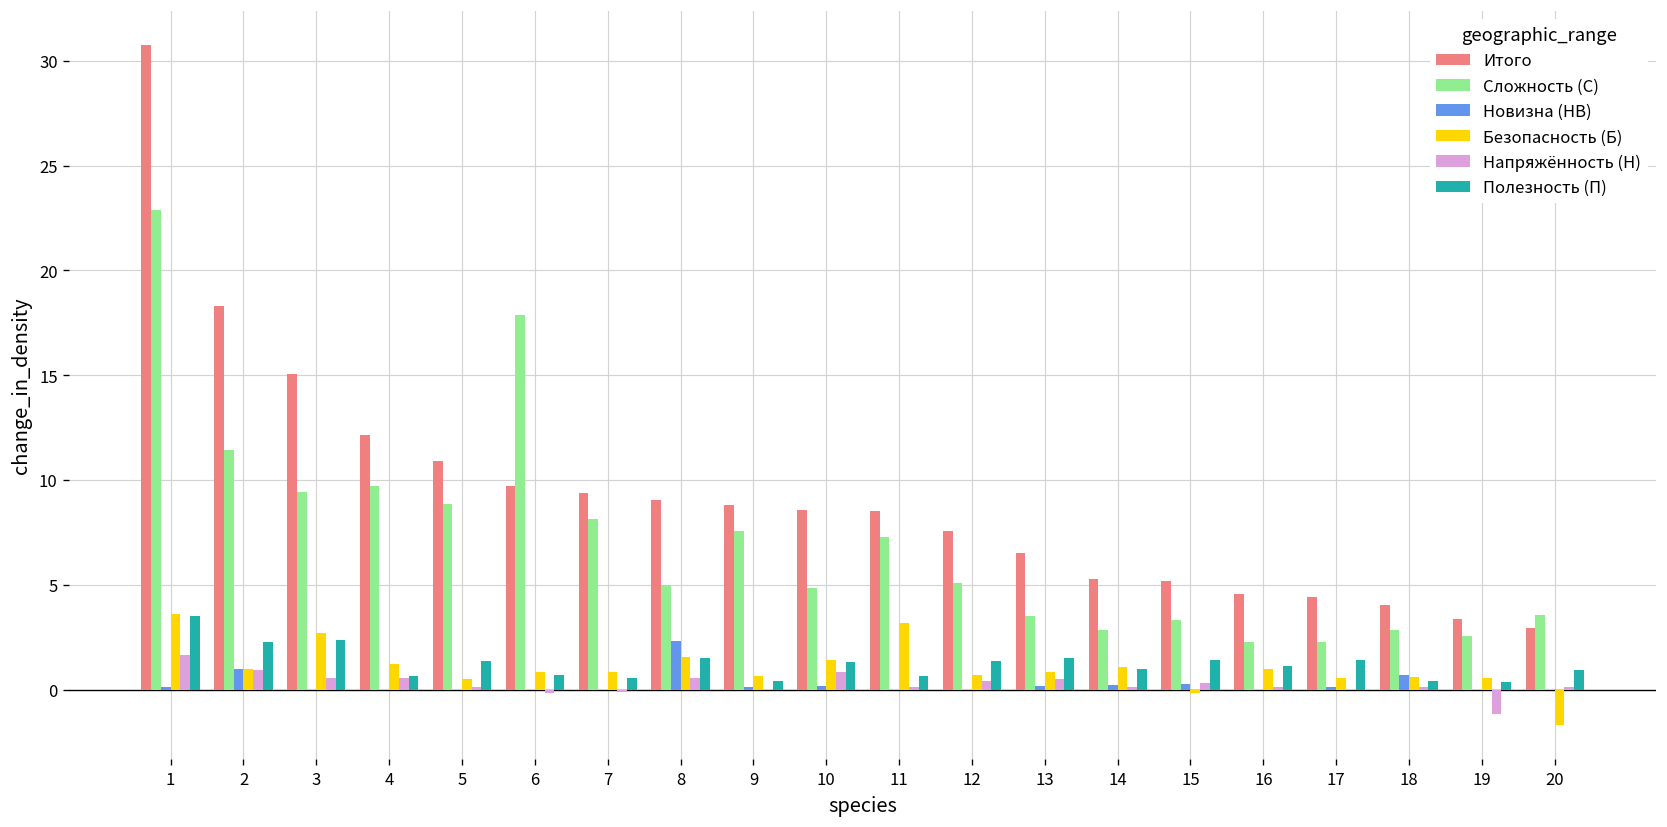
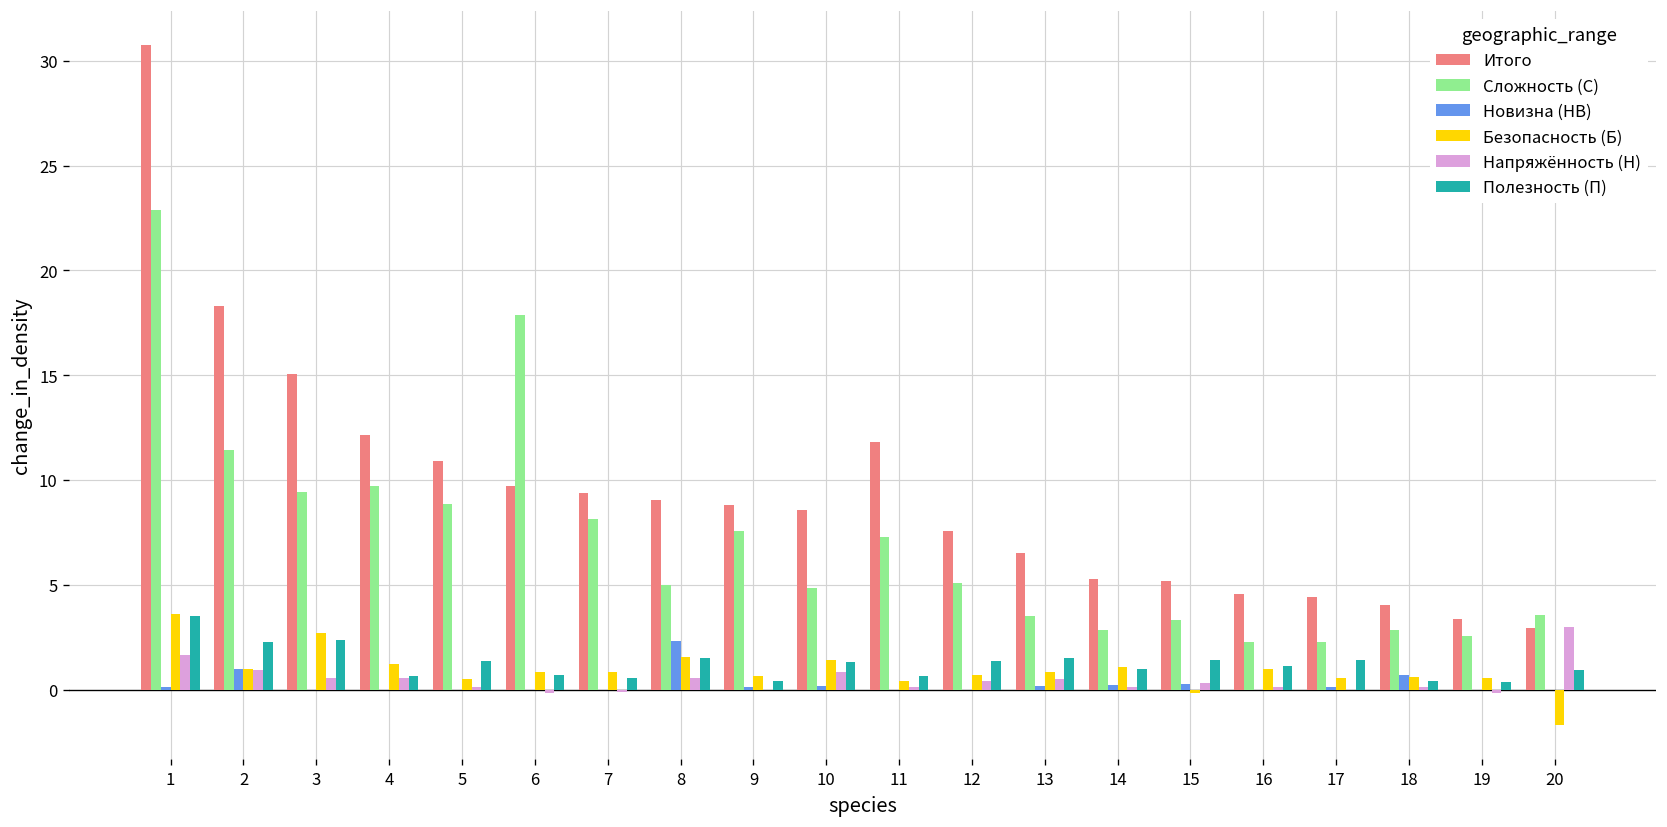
Итого, 11: 8.5 -> 11.8
Безопасность (Б), 11: 3.2 -> 0.4
Напряжённость (Н), 19: -1.2 -> -0.1
Напряжённость (Н), 20: 0.1 -> 3.0
